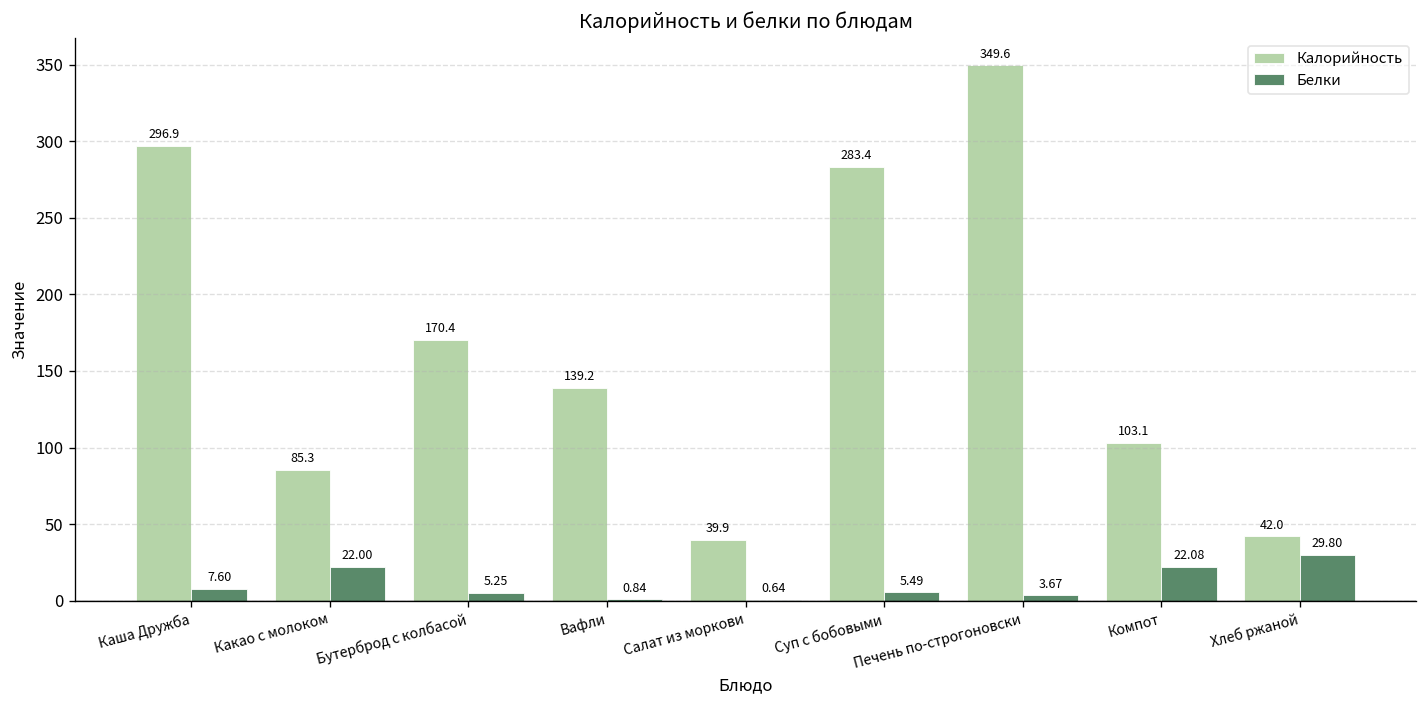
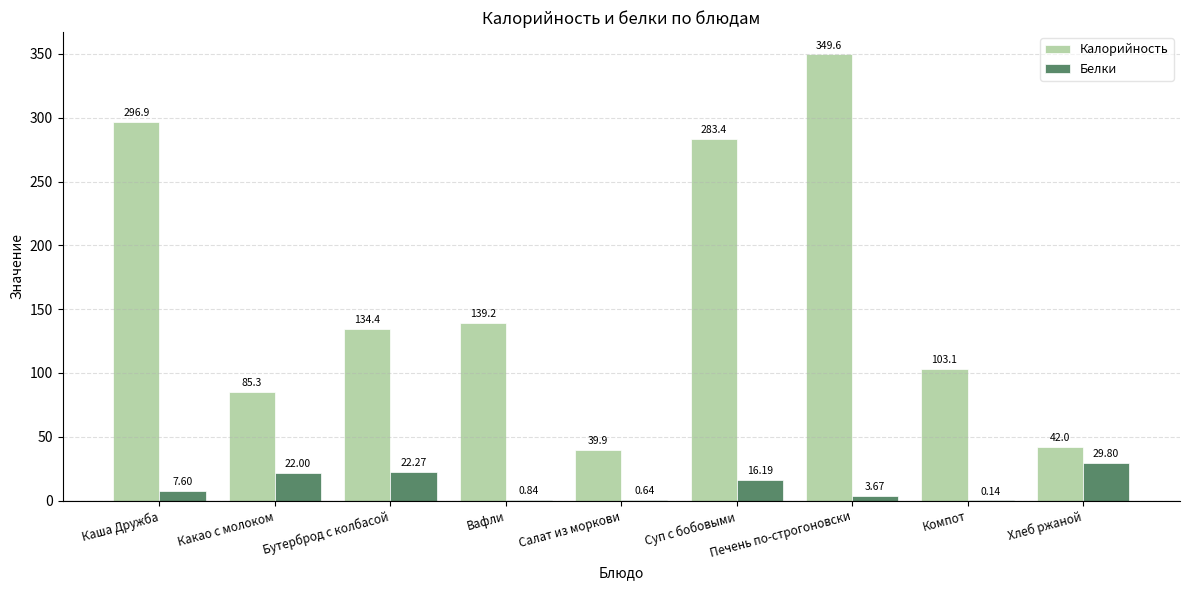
Калорийность, Бутерброд с колбасой: 170.4 -> 134.4
Белки, Бутерброд с колбасой: 5.25 -> 22.27
Белки, Суп с бобовыми: 5.49 -> 16.19
Белки, Компот: 22.08 -> 0.14
